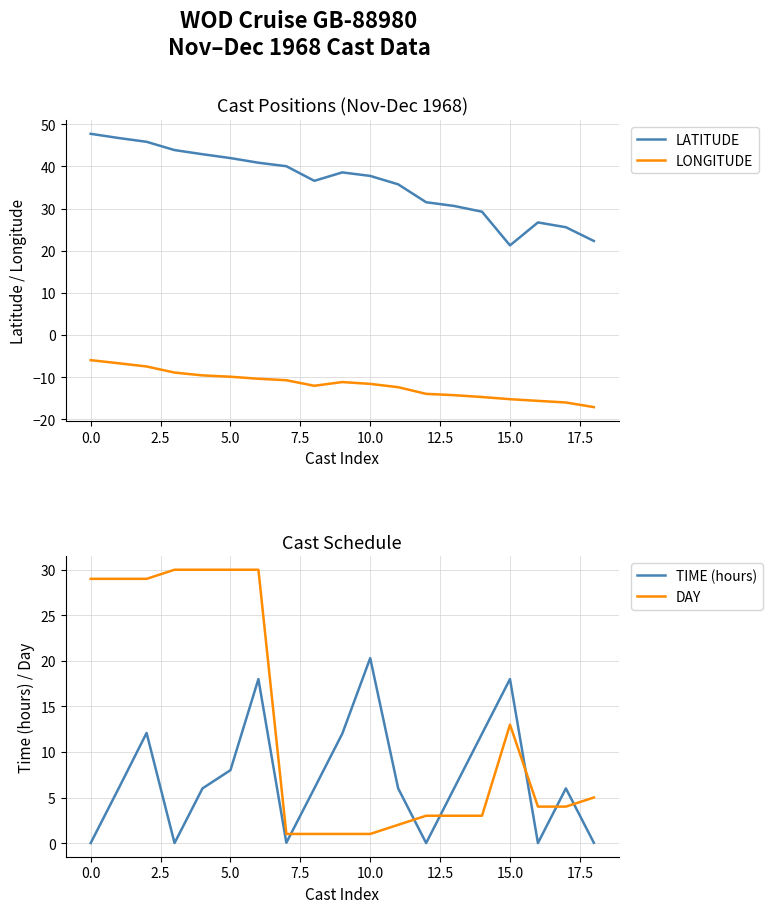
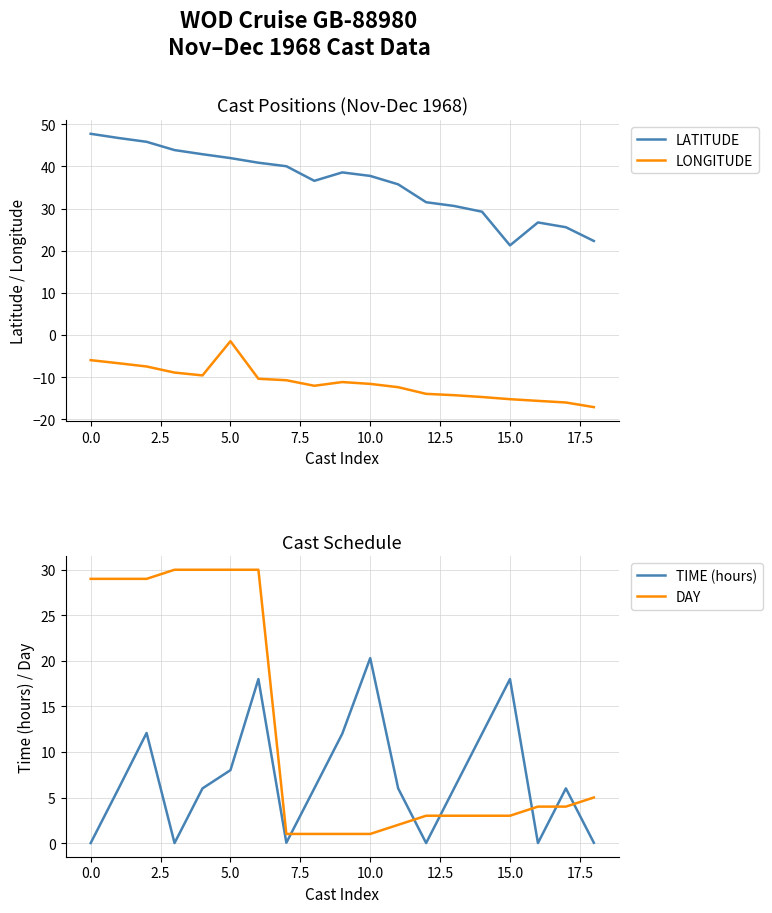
Cast Positions (Nov-Dec 1968), LONGITUDE, 5.0: -10 -> -1
Cast Schedule, DAY, 15.0: 13 -> 3
